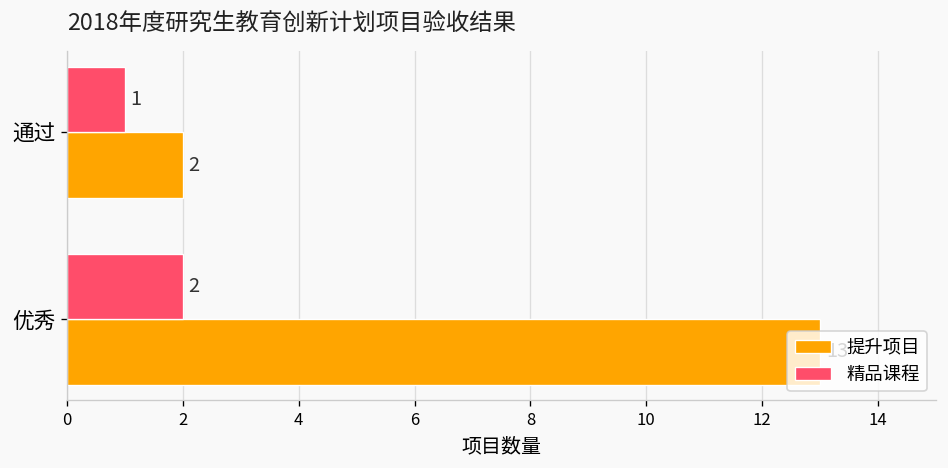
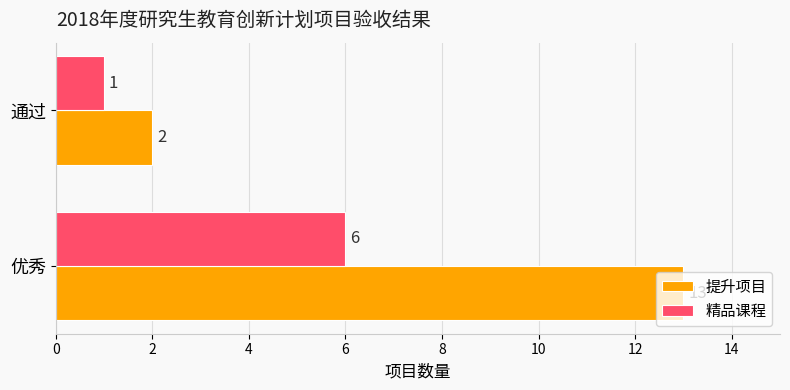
精品课程, 优秀: 2 -> 6
